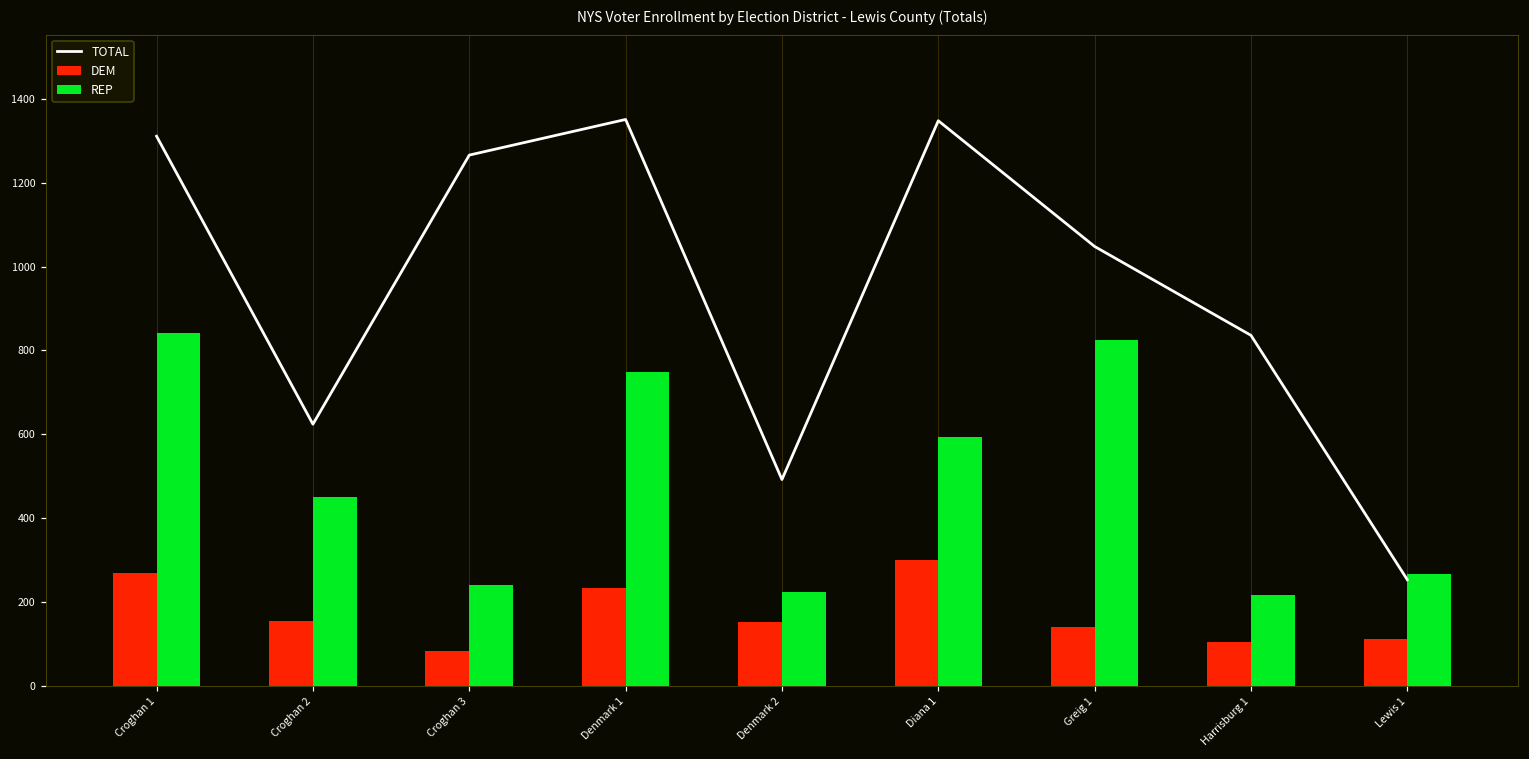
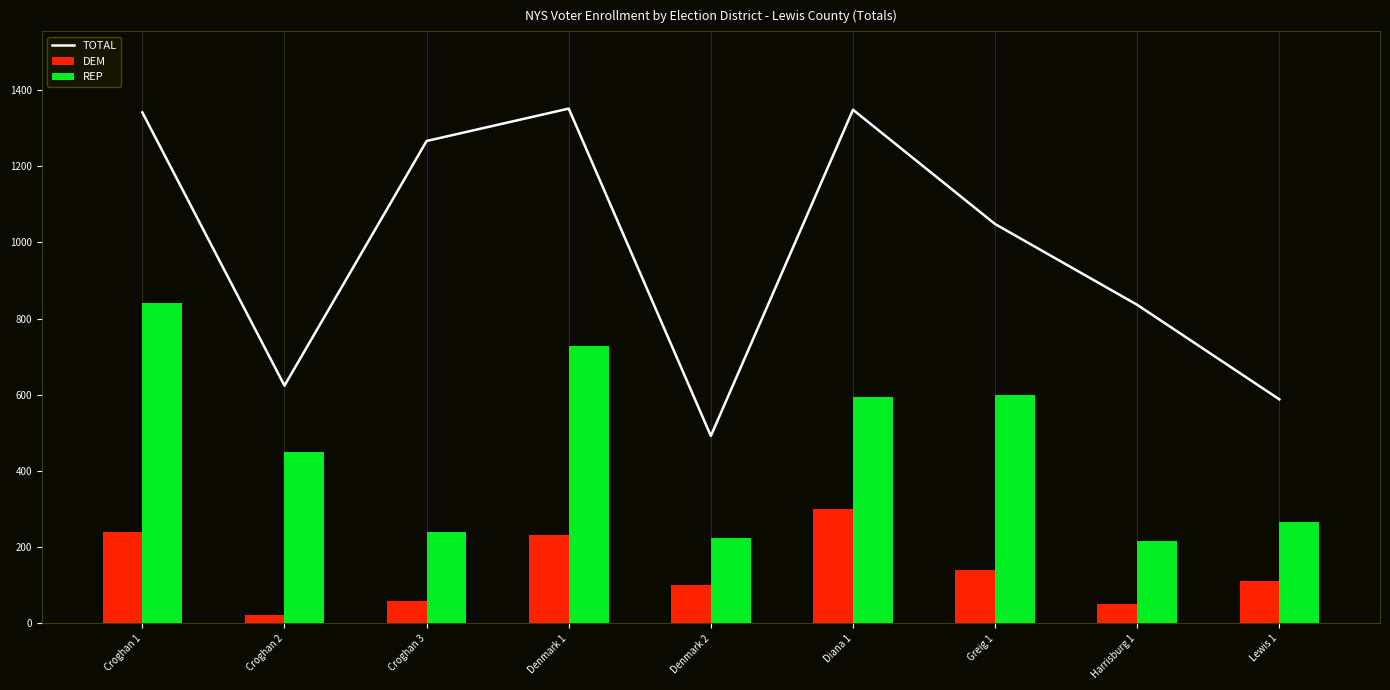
DEM, Croghan 1: 270 -> 240
TOTAL, Croghan 1: 1310 -> 1340
DEM, Croghan 2: 150 -> 20
DEM, Croghan 3: 80 -> 60
REP, Denmark 1: 750 -> 730
DEM, Denmark 2: 150 -> 100
REP, Greig 1: 830 -> 600
DEM, Harrisburg 1: 100 -> 50
TOTAL, Lewis 1: 250 -> 590
